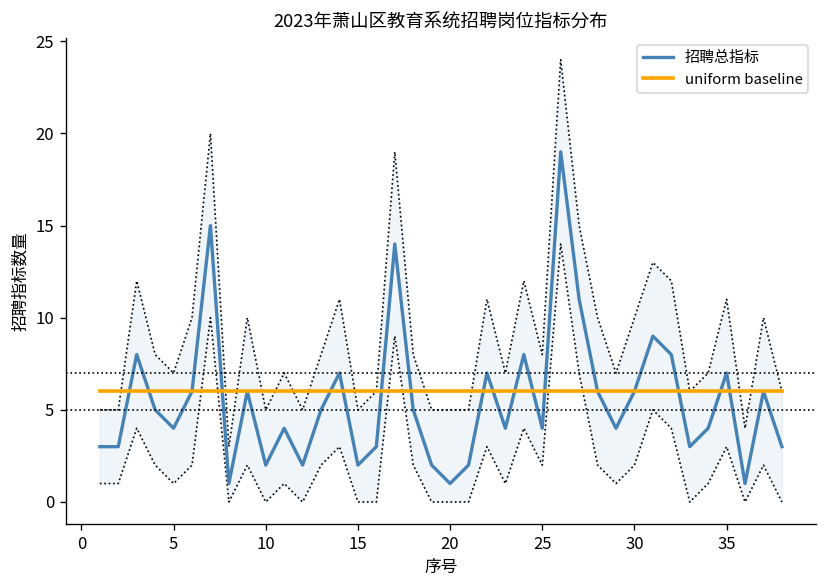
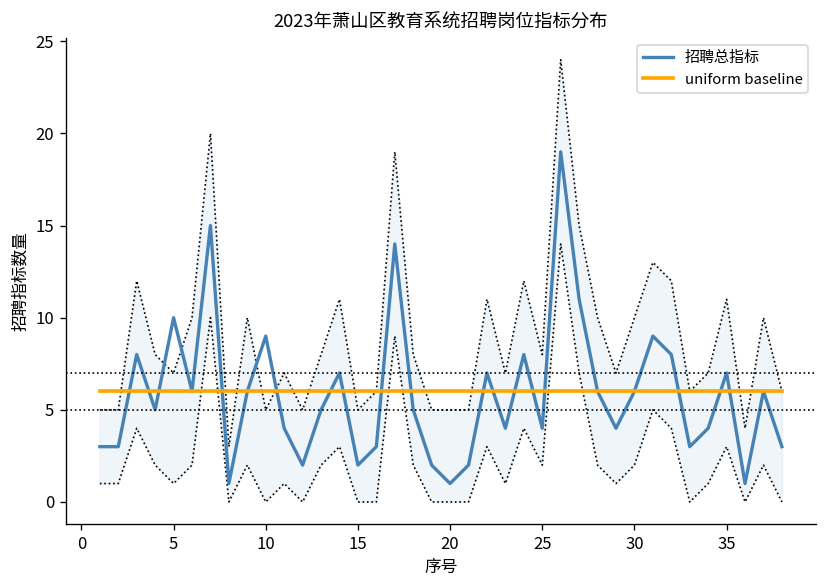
招聘总指标, 5: 4 -> 10
招聘总指标, 10: 2 -> 9
